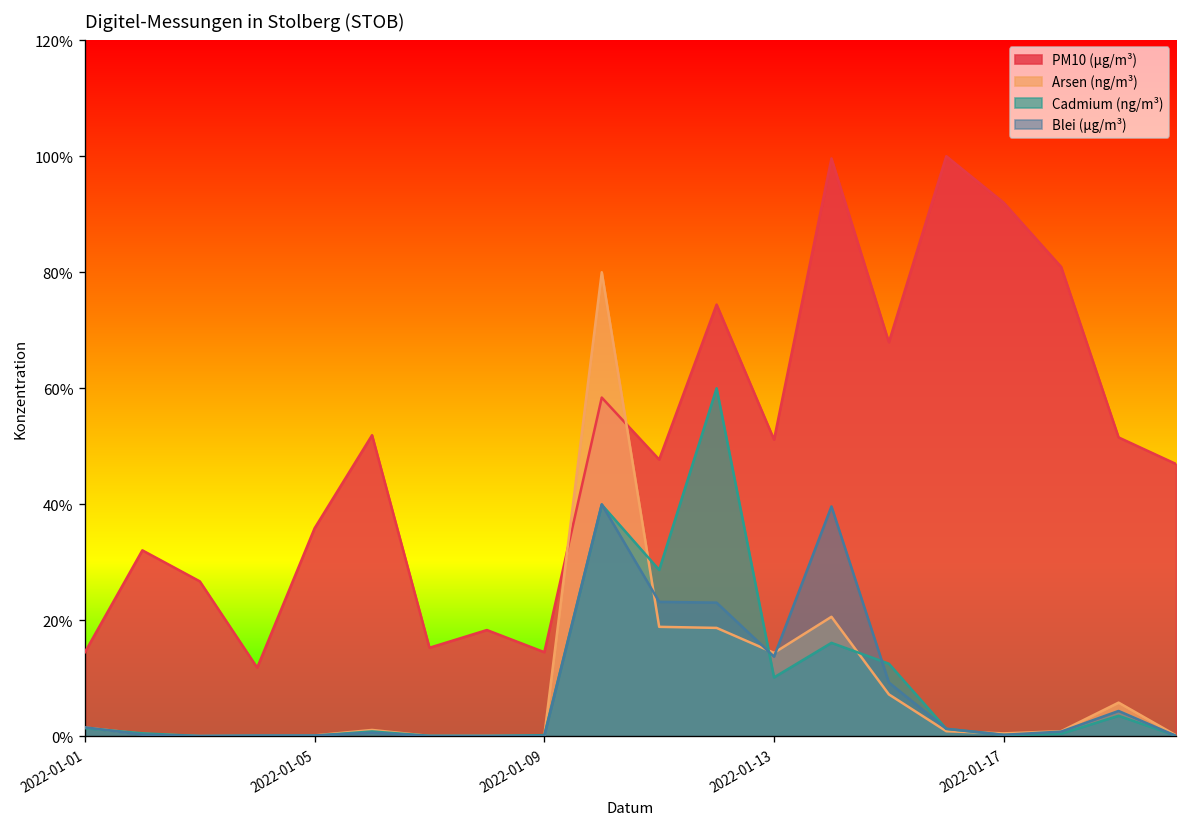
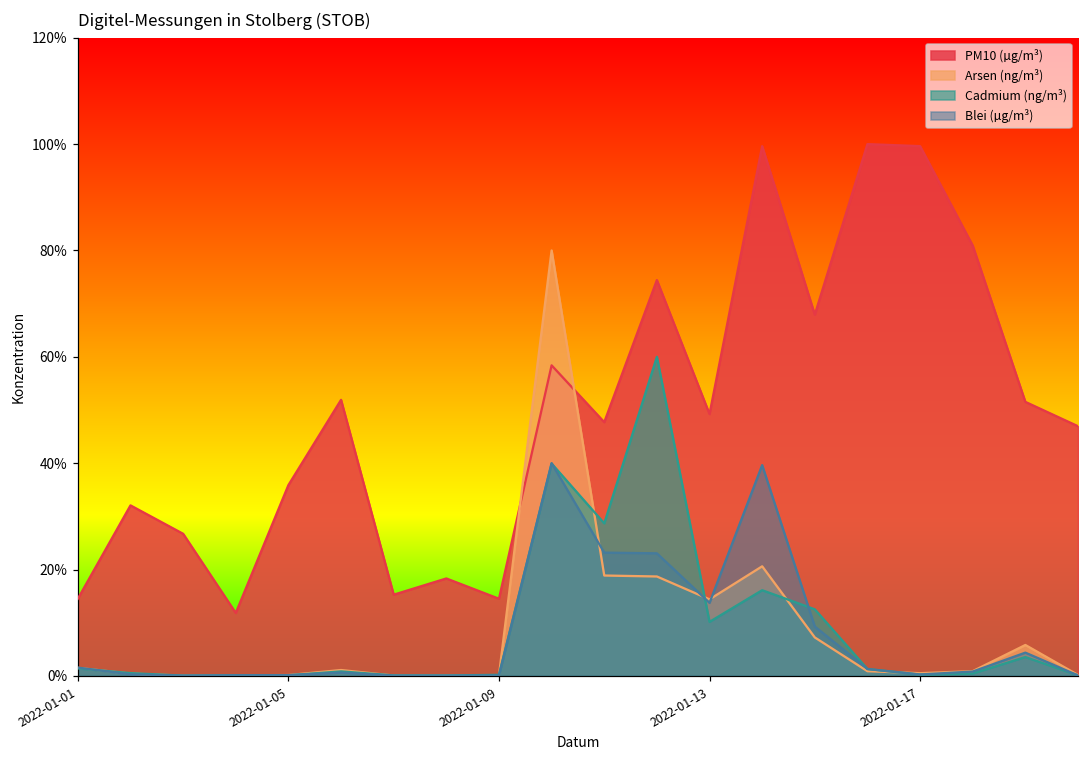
PM10 (µg/m³), 2022-01-13: 51% -> 49%
PM10 (µg/m³), 2022-01-17: 92% -> 100%
